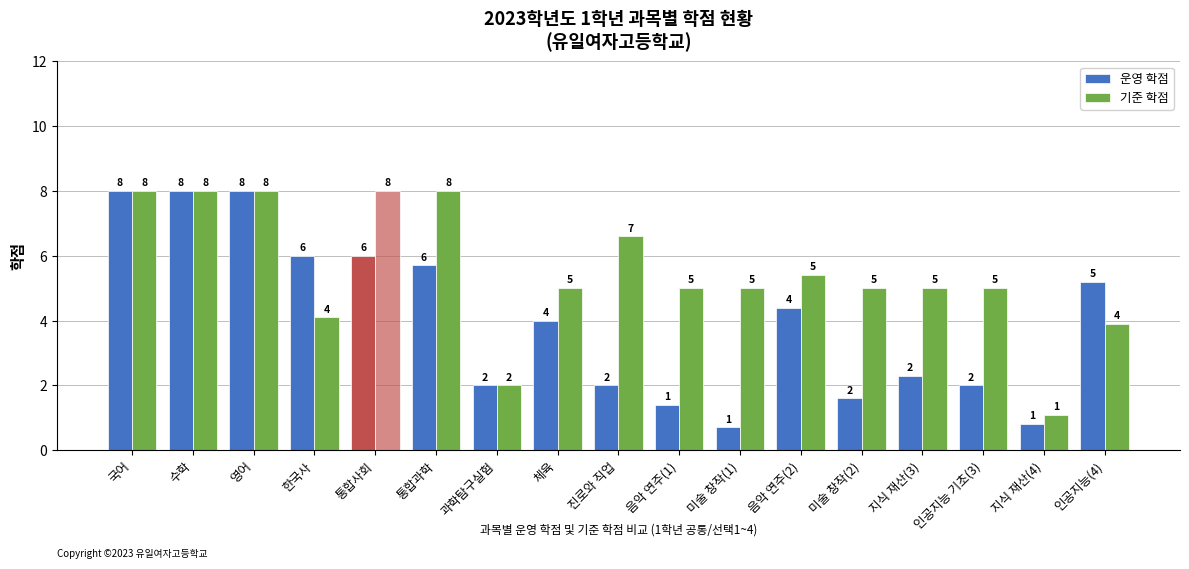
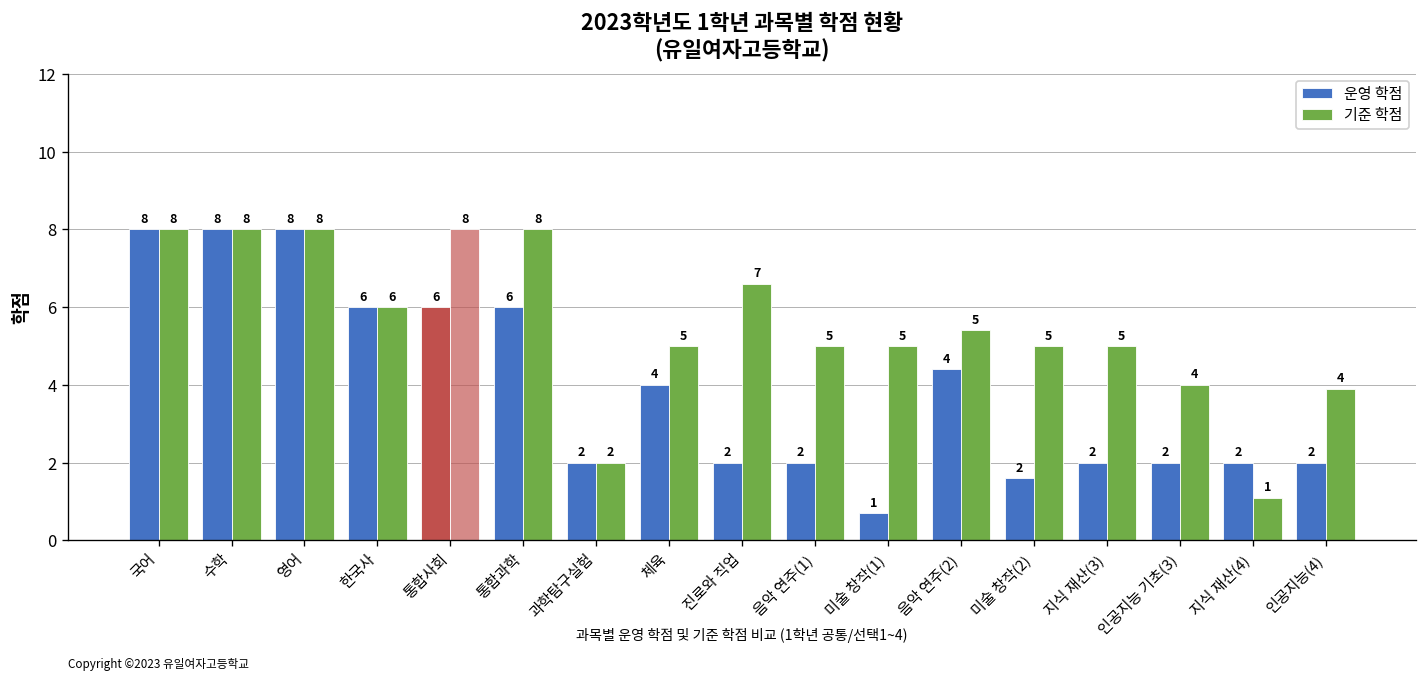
기준 학점, 한국사: 4 -> 6
운영 학점, 통합과학: 5.7 -> 6.0
운영 학점, 음악 연주(1): 1 -> 2
운영 학점, 지식 재산(3): 2.3 -> 2.0
기준 학점, 인공지능 기초(3): 5 -> 4
운영 학점, 지식 재산(4): 1 -> 2
운영 학점, 인공지능(4): 5 -> 2
